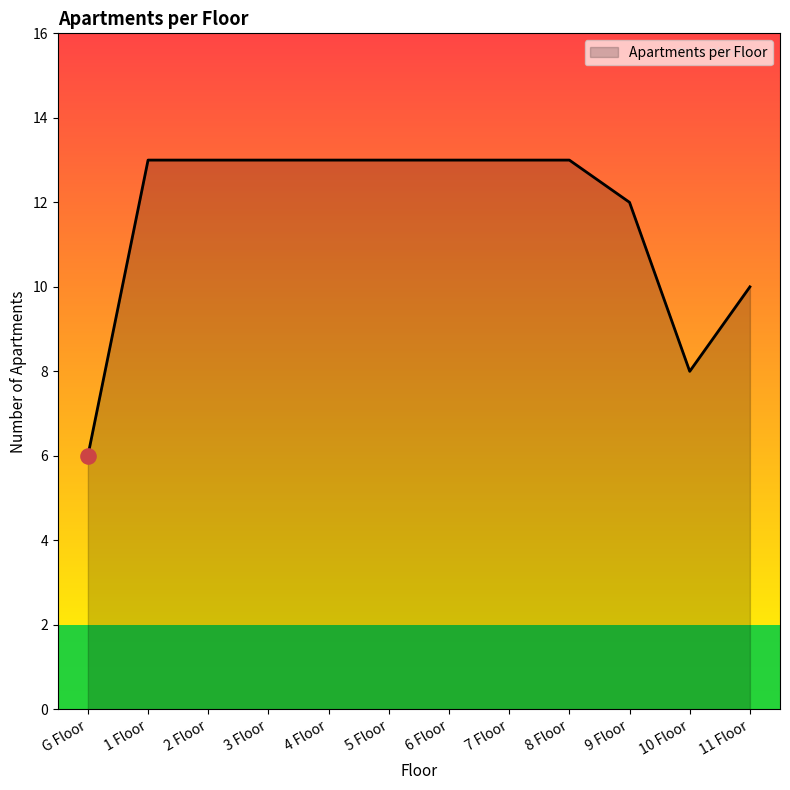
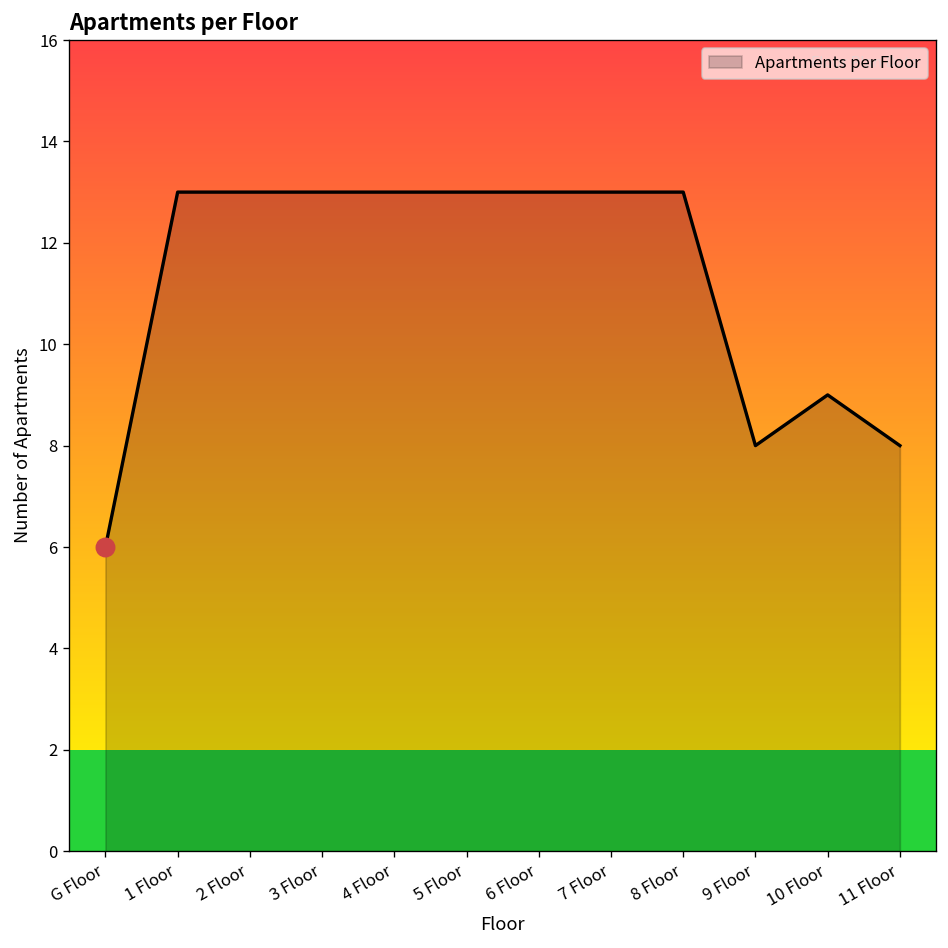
Apartments per Floor, 9 Floor: 12 -> 8
Apartments per Floor, 10 Floor: 8 -> 9
Apartments per Floor, 11 Floor: 10 -> 8
